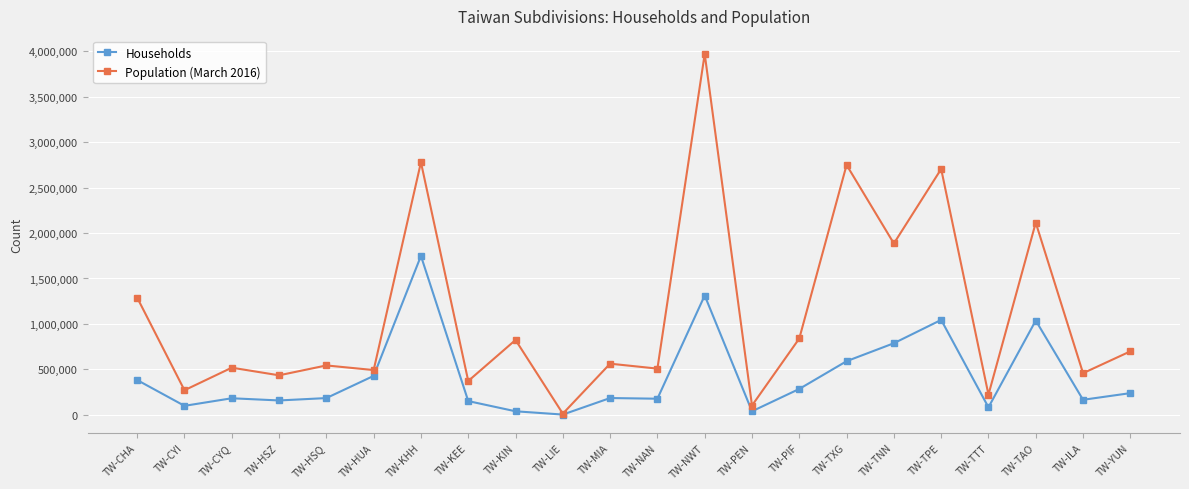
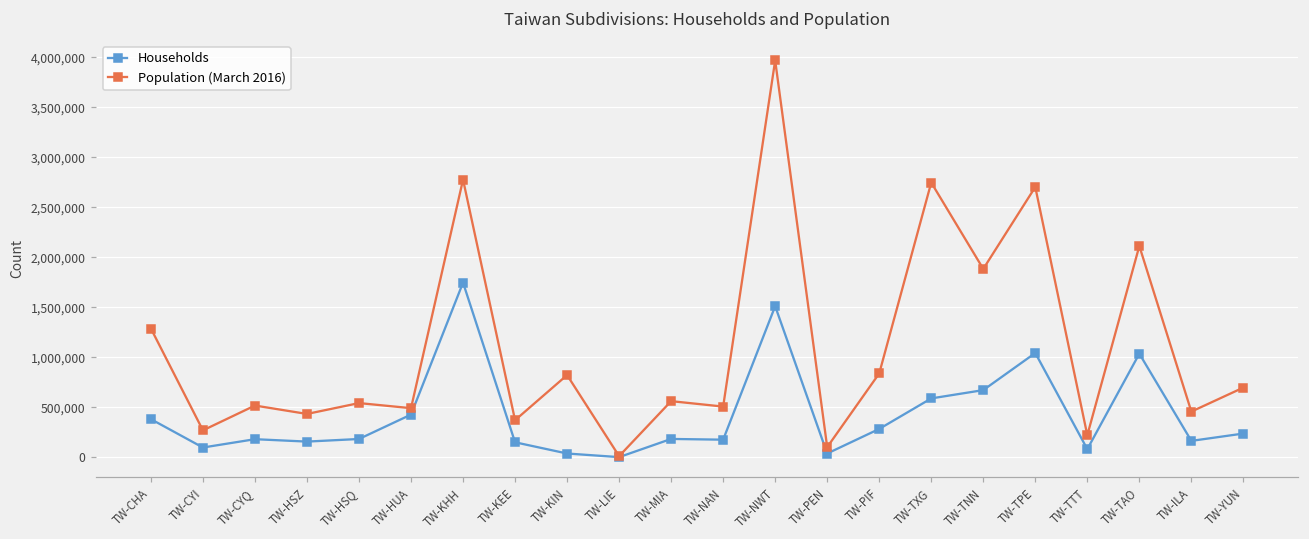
Households, TW-NWT: 1,300,000 -> 1,500,000
Households, TW-TNN: 800,000 -> 700,000
